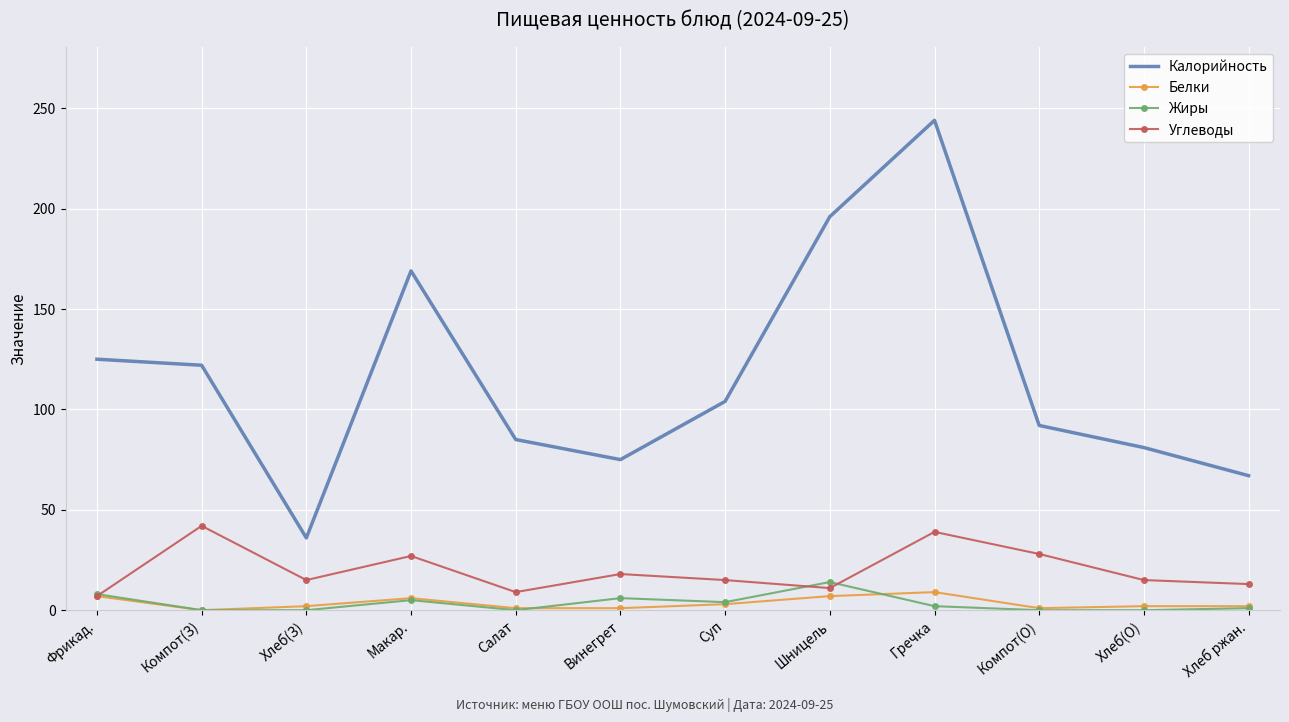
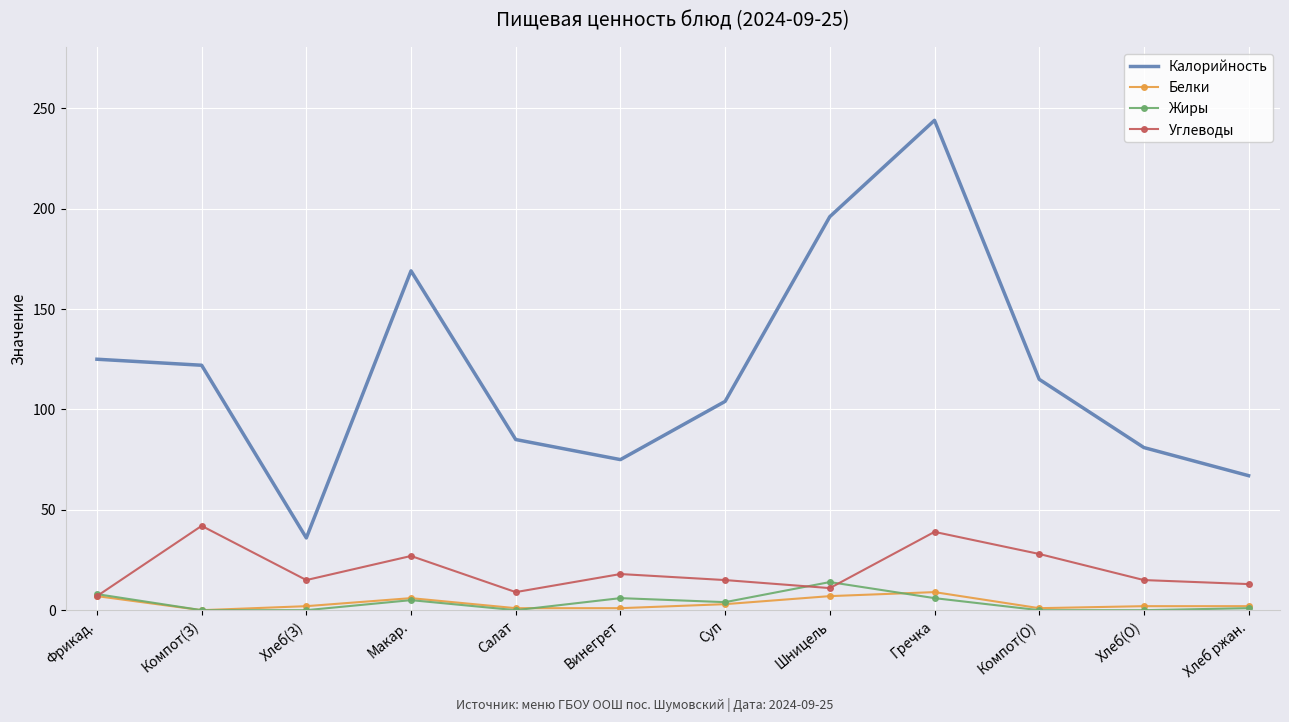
Жиры, Гречка: 2 -> 6
Калорийность, Компот(О): 92 -> 115
